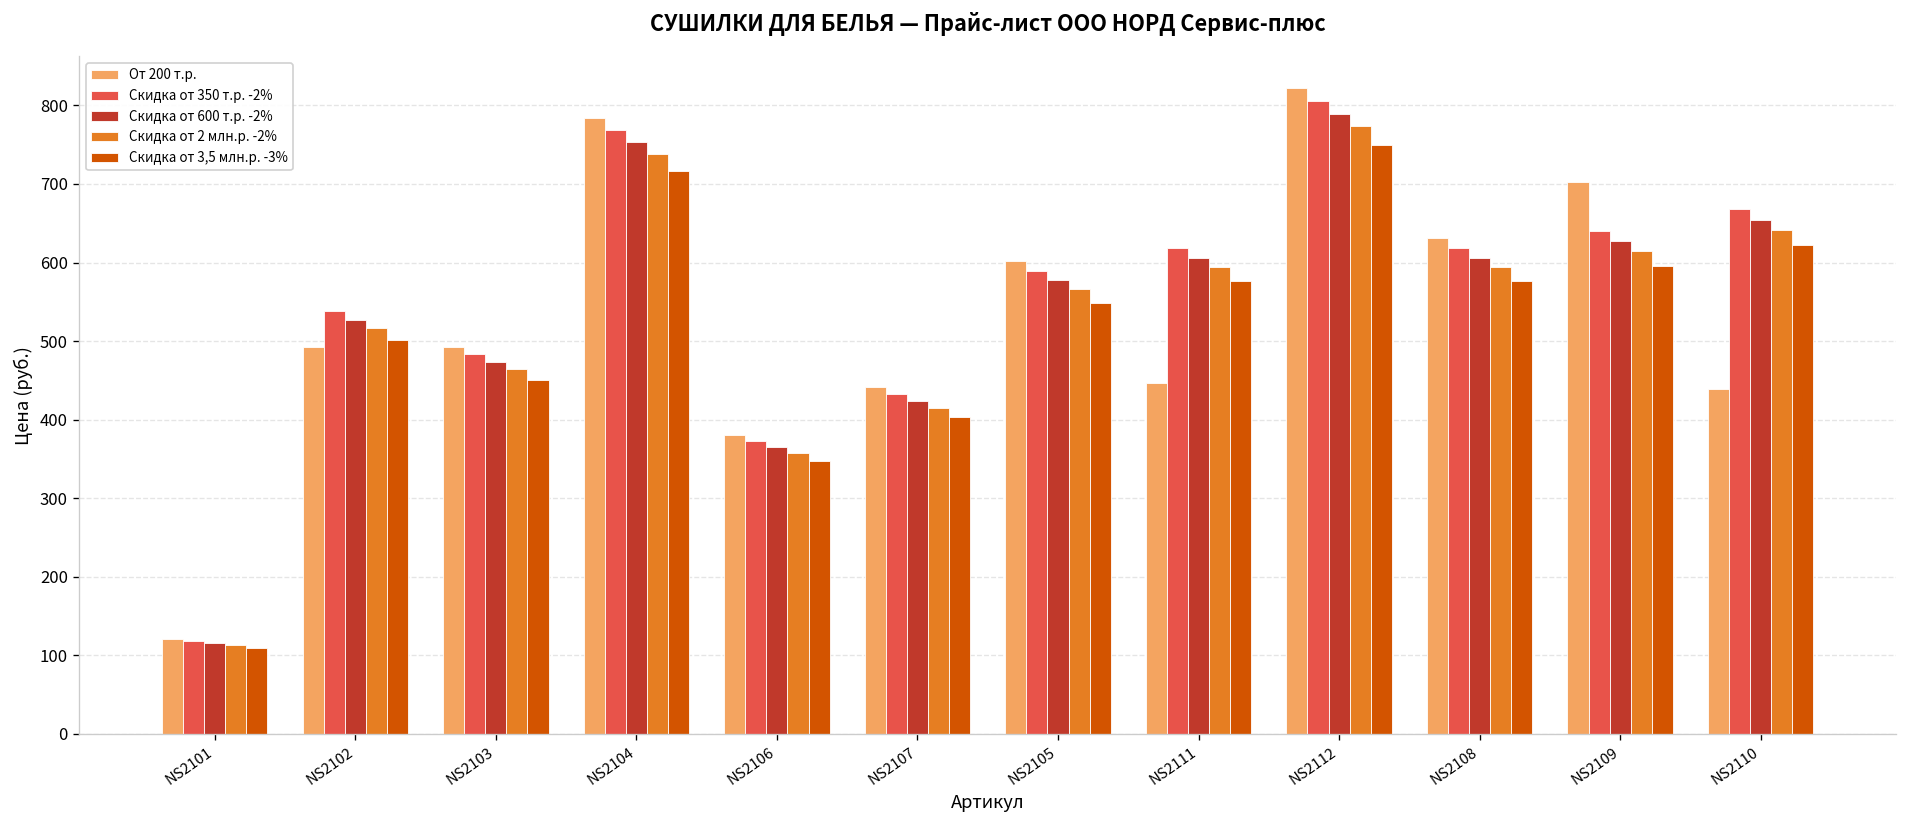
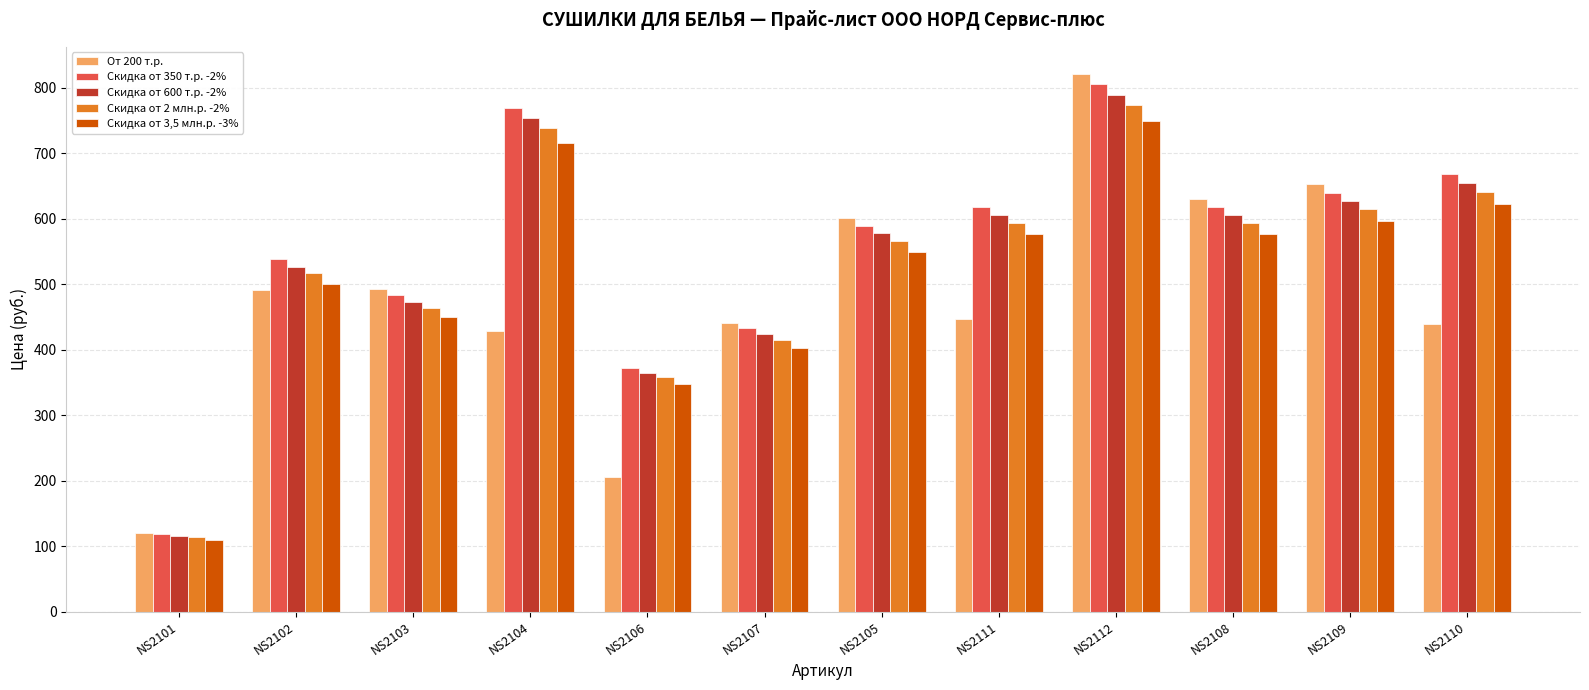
От 200 т.р., NS2104: 780 -> 430
От 200 т.р., NS2106: 380 -> 210
От 200 т.р., NS2109: 700 -> 650
